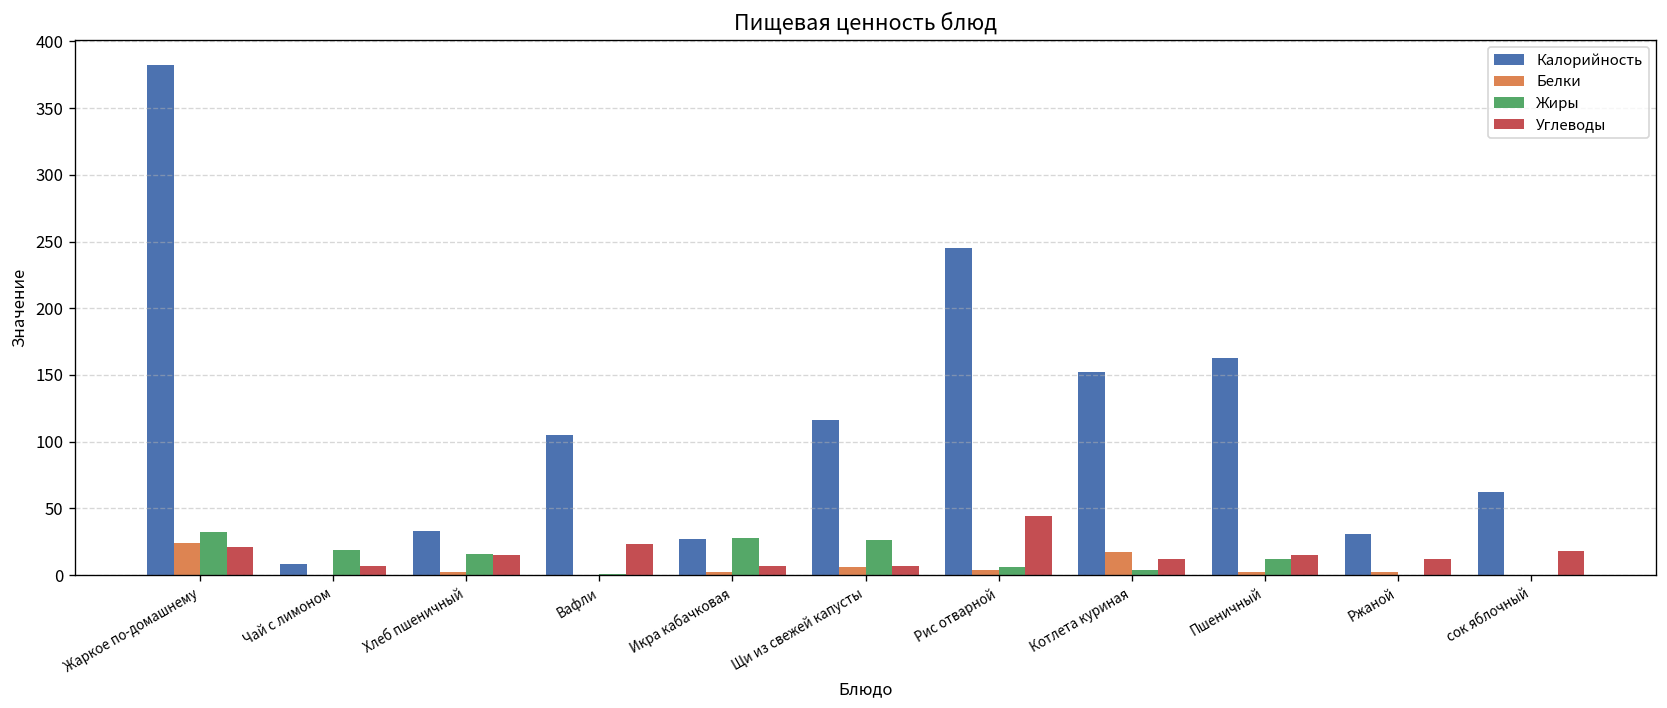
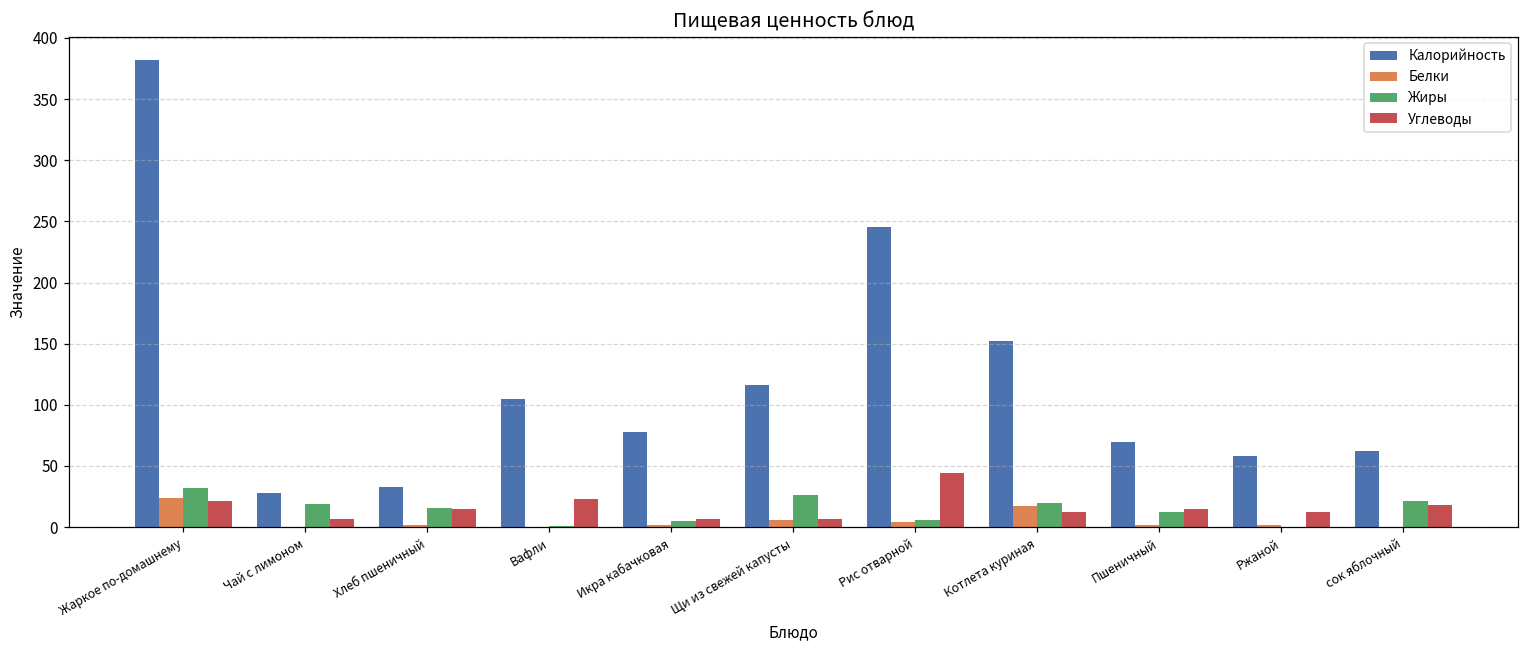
Калорийность, Чай с лимоном: 8 -> 28
Калорийность, Икра кабачковая: 27 -> 78
Жиры, Икра кабачковая: 28 -> 5
Жиры, Котлета куриная: 4 -> 20
Калорийность, Пшеничный: 163 -> 70
Калорийность, Ржаной: 31 -> 58
Жиры, сок яблочный: 0 -> 21
